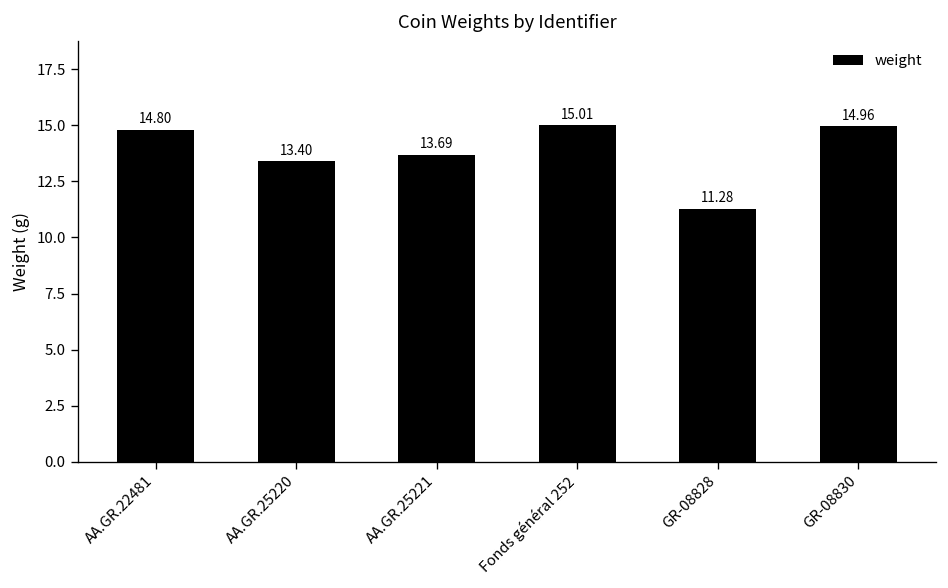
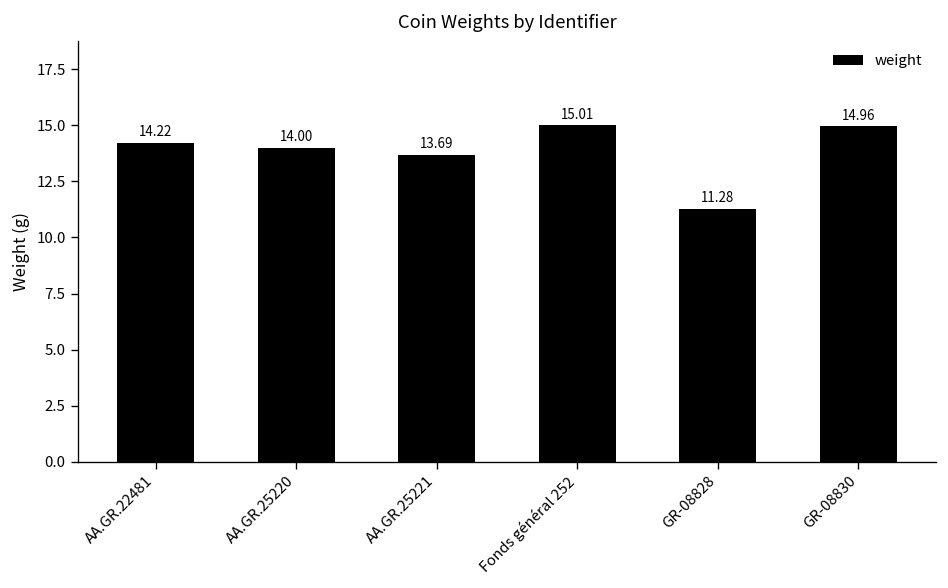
AA.GR.22481: 14.80 -> 14.22
AA.GR.25220: 13.40 -> 14.00
